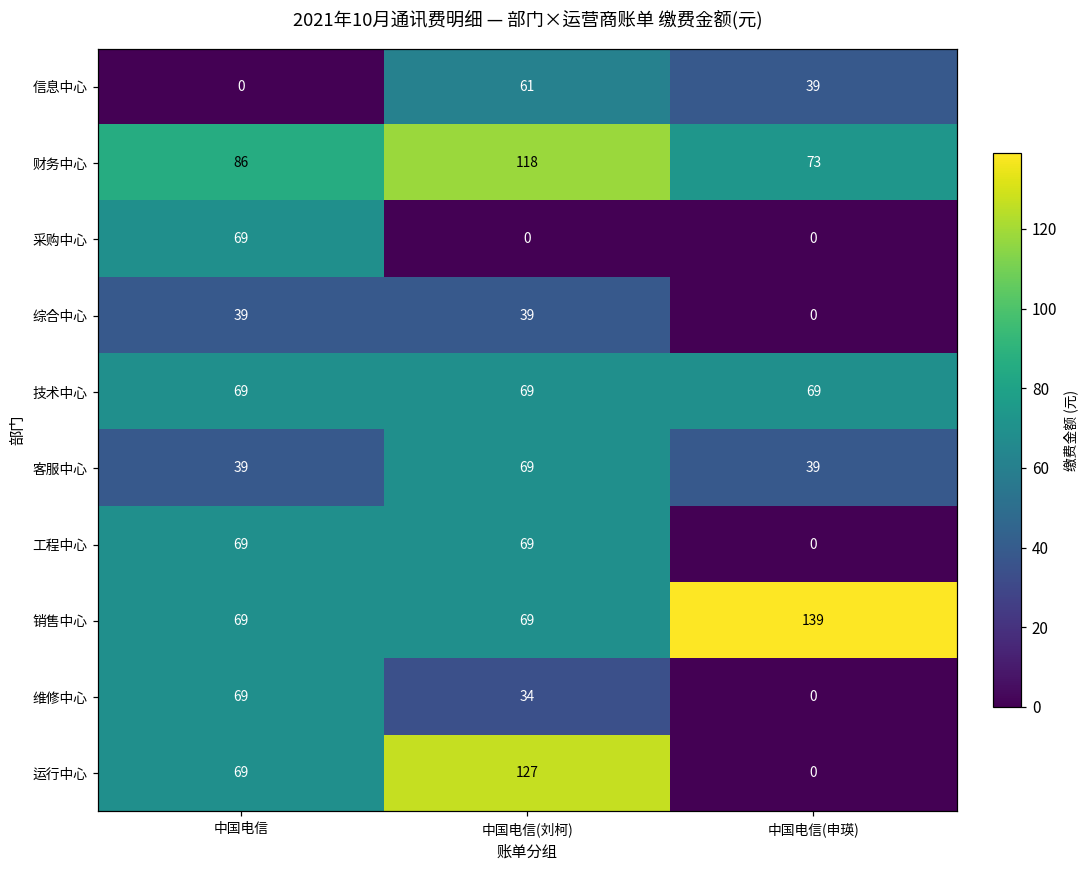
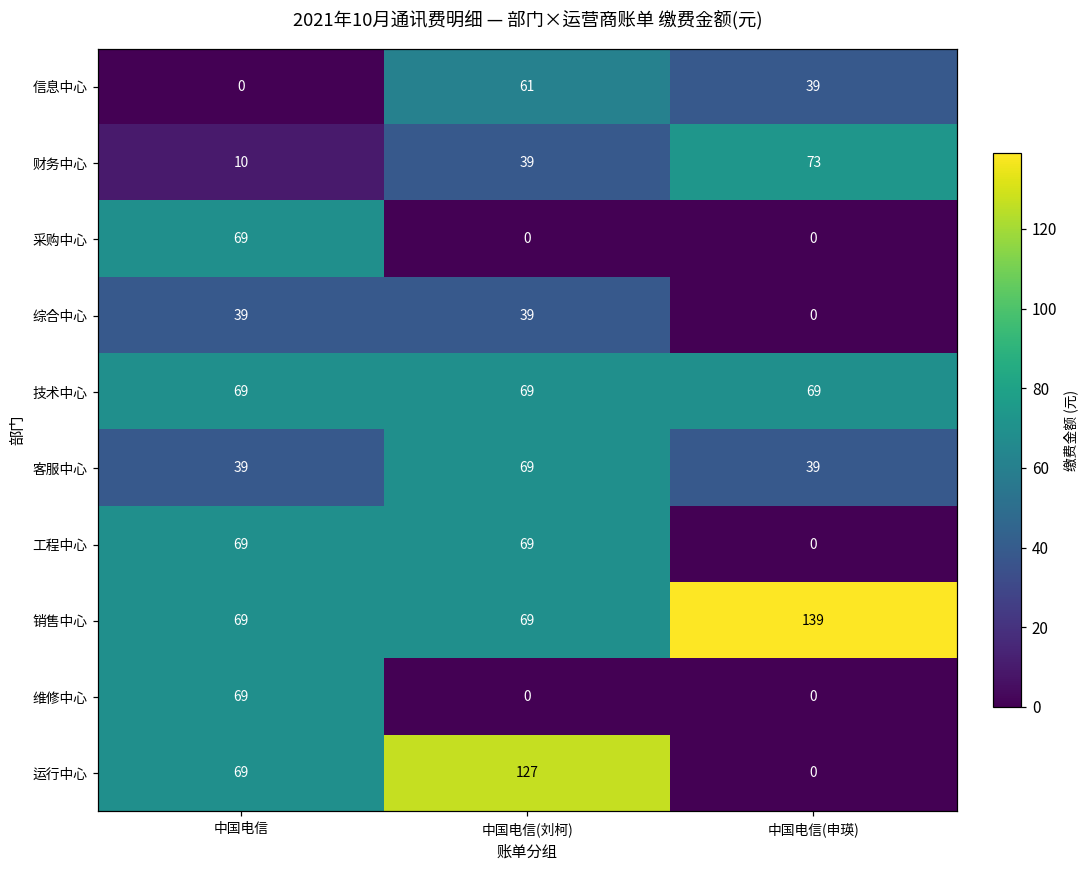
财务中心, 中国电信: 86 -> 10
财务中心, 中国电信(刘柯): 118 -> 39
维修中心, 中国电信(刘柯): 34 -> 0
